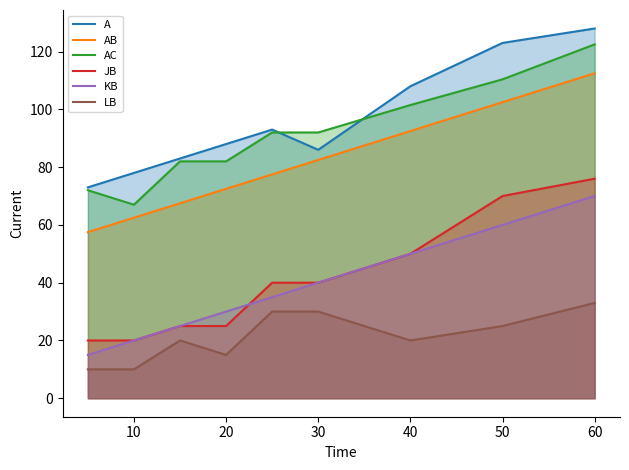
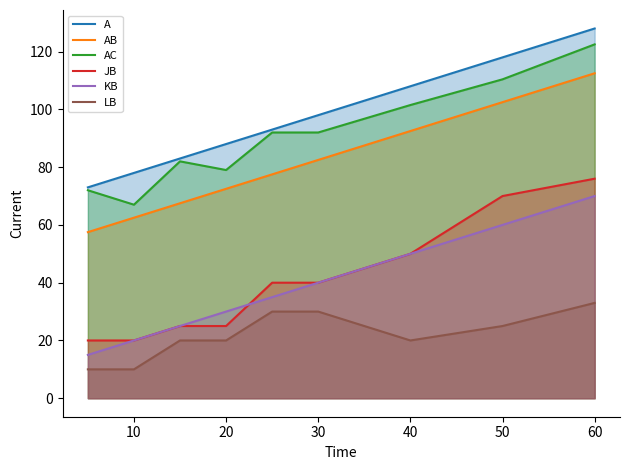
AC, 20: 82 -> 79
LB, 20: 15 -> 20
A, 30: 86 -> 98
A, 50: 123 -> 118
